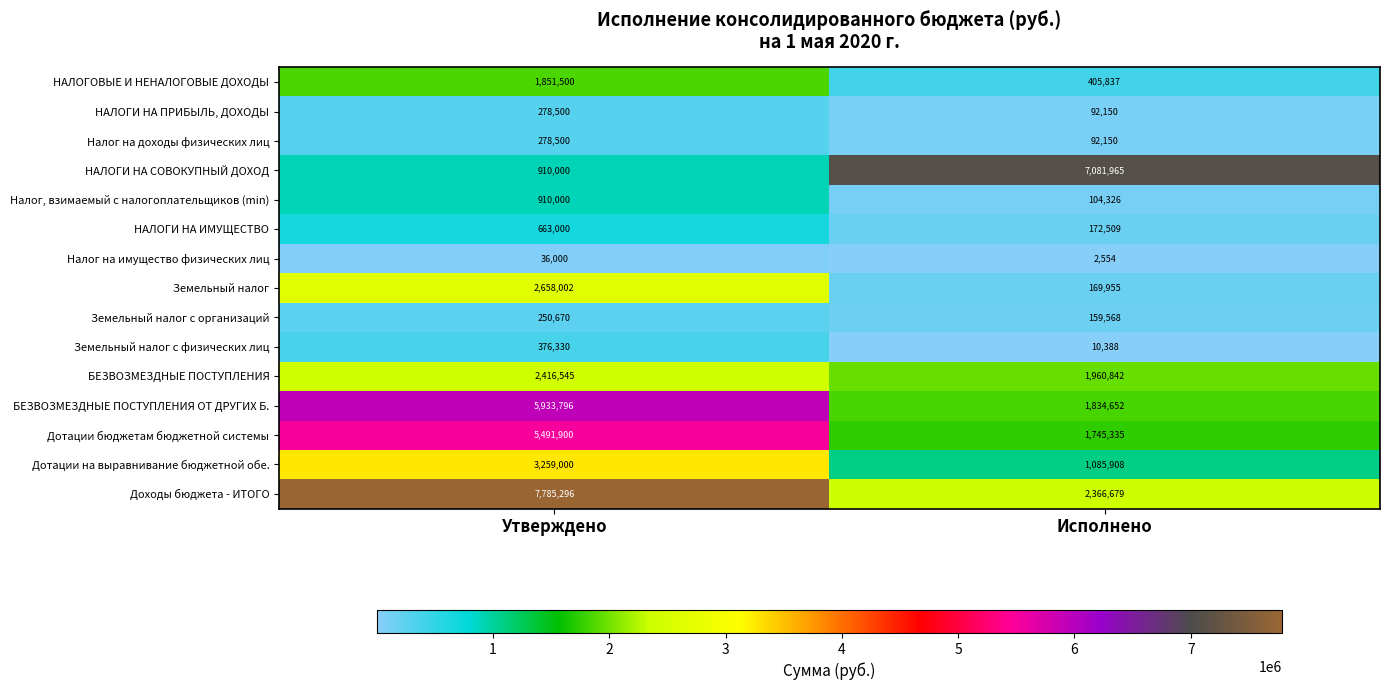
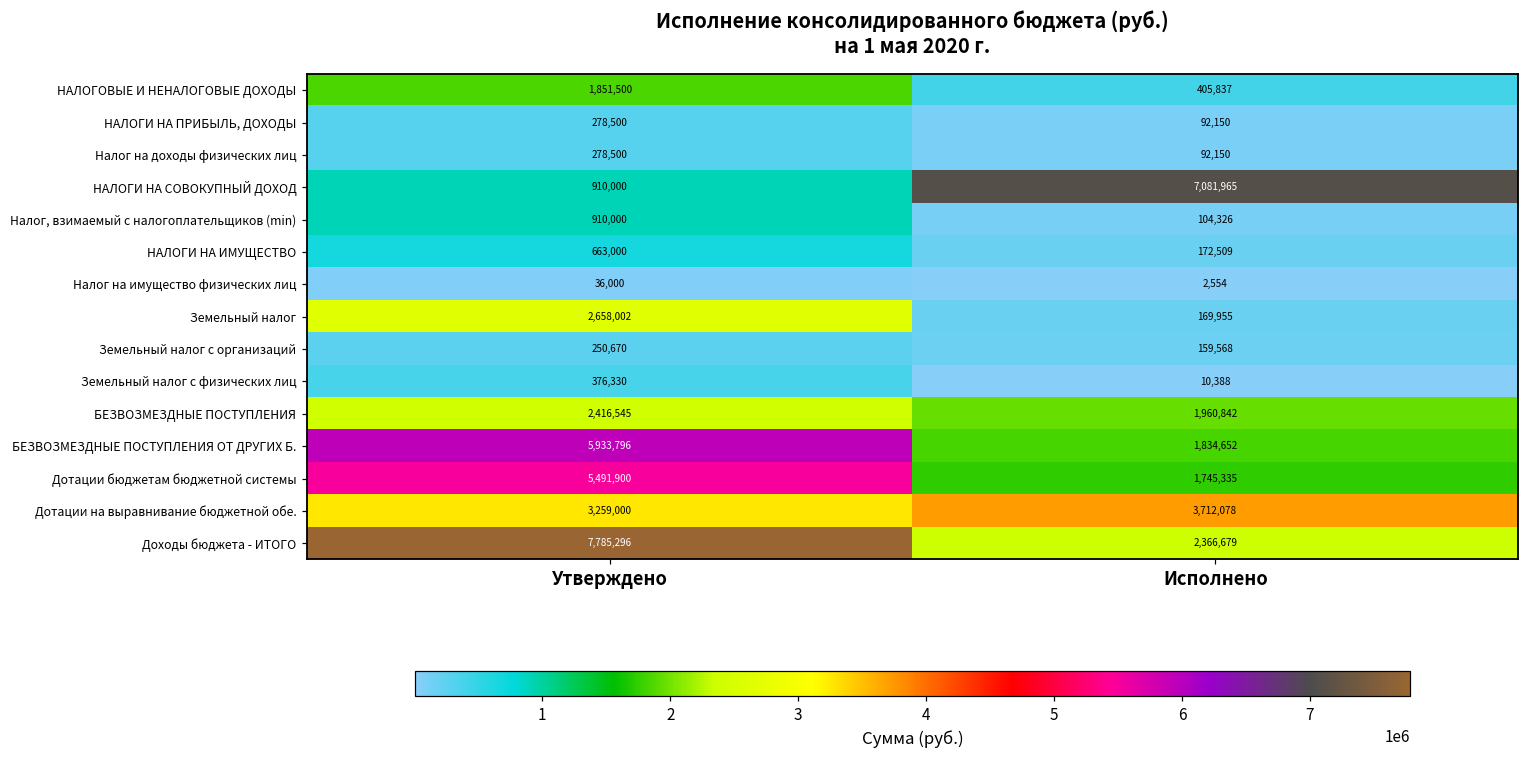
Дотации на выравнивание бюджетной обе., Исполнено: 1,085,908 -> 3,712,078
